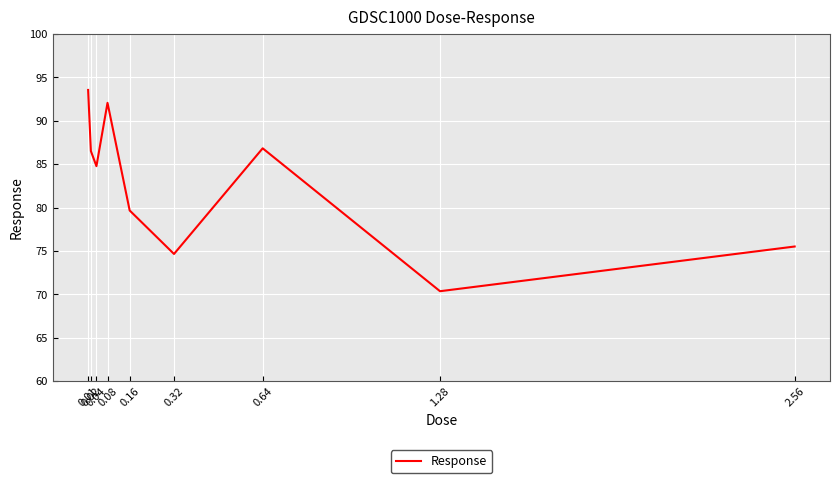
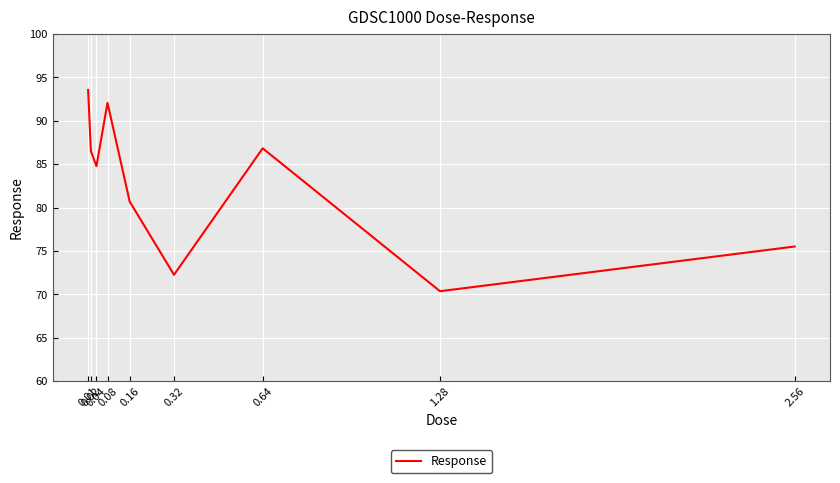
0.16: 80 -> 81
0.32: 75 -> 72
